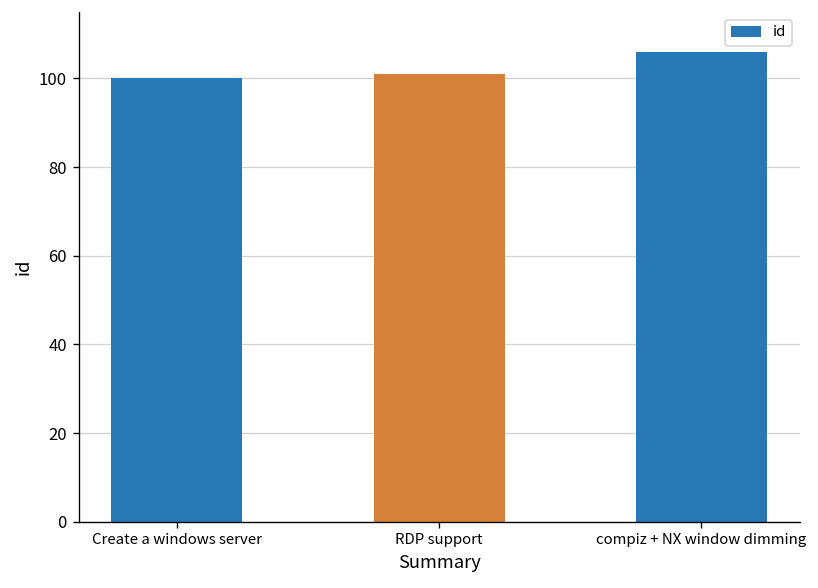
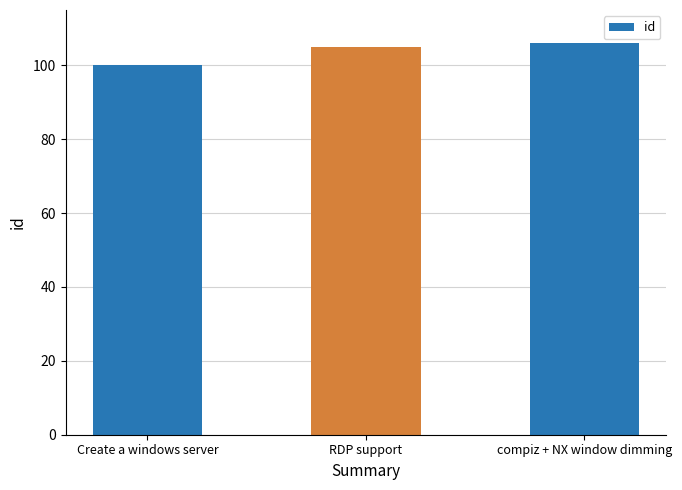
RDP support: 101 -> 105
